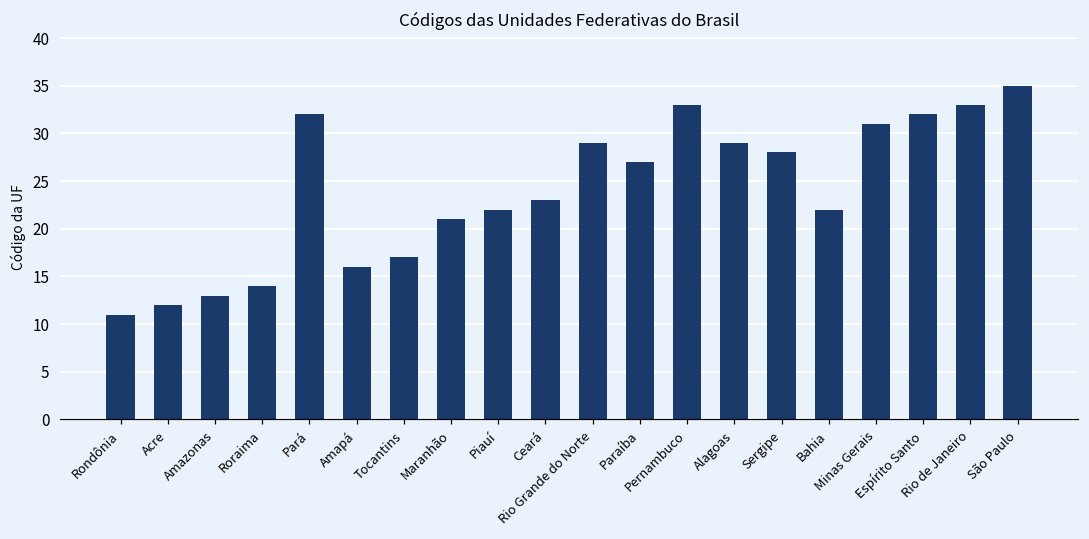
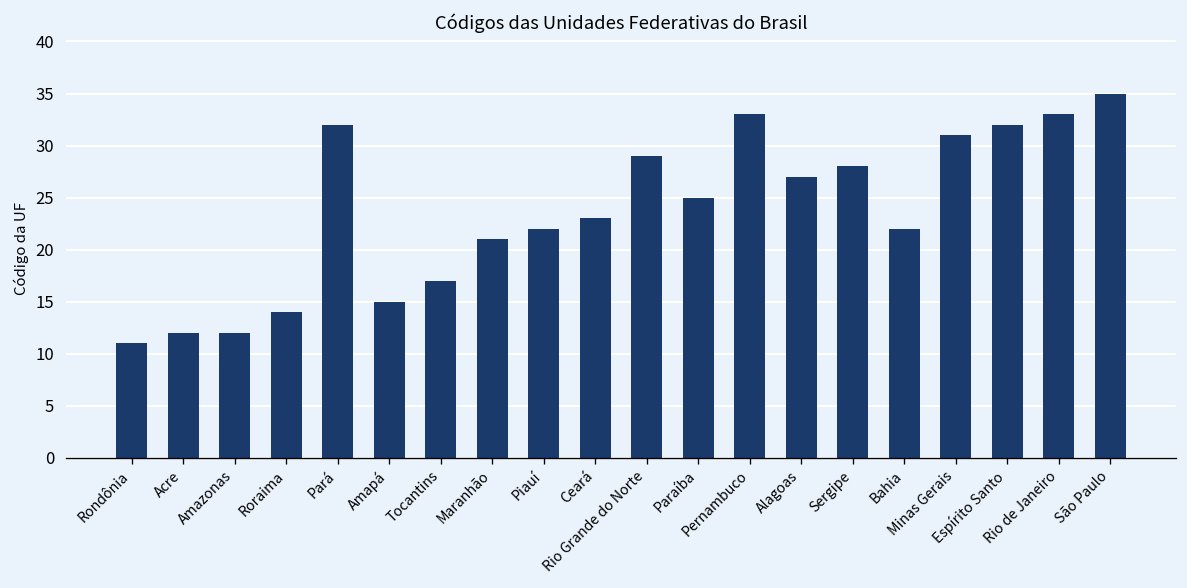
Amazonas: 13 -> 12
Amapá: 16 -> 15
Paraíba: 27 -> 25
Alagoas: 29 -> 27
